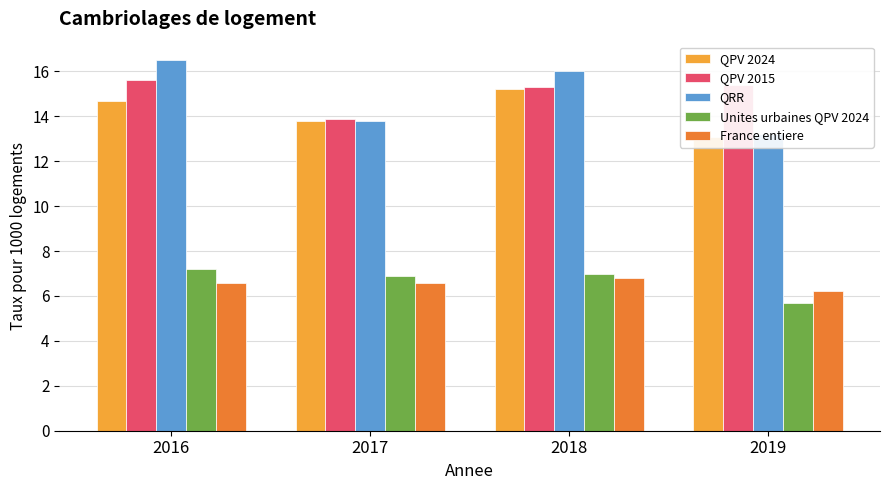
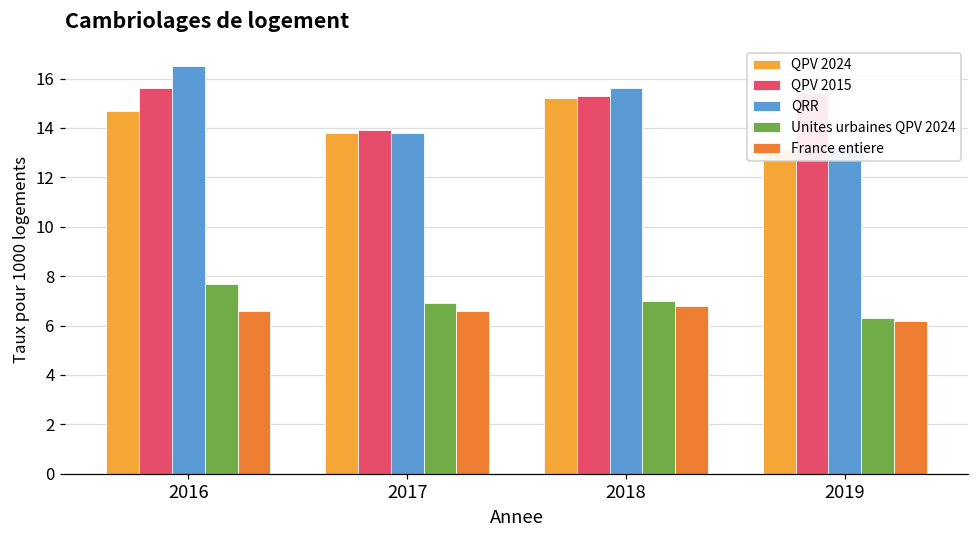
Unites urbaines QPV 2024, 2016: 7.2 -> 7.7
QRR, 2018: 16.0 -> 15.6
Unites urbaines QPV 2024, 2019: 5.7 -> 6.3
